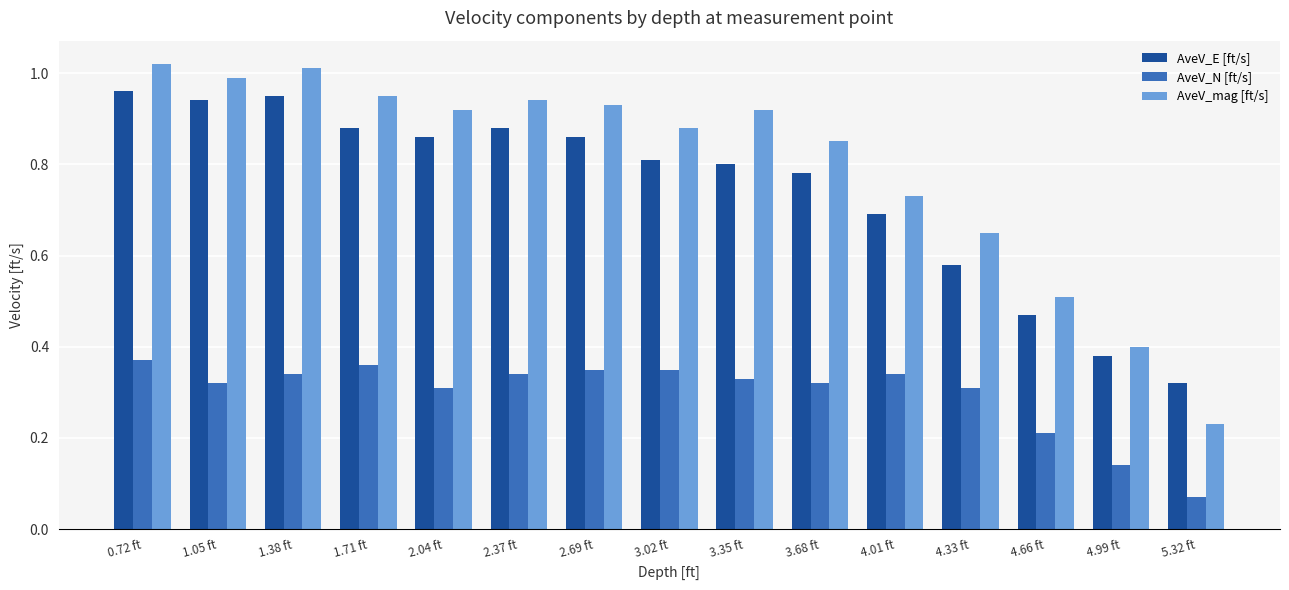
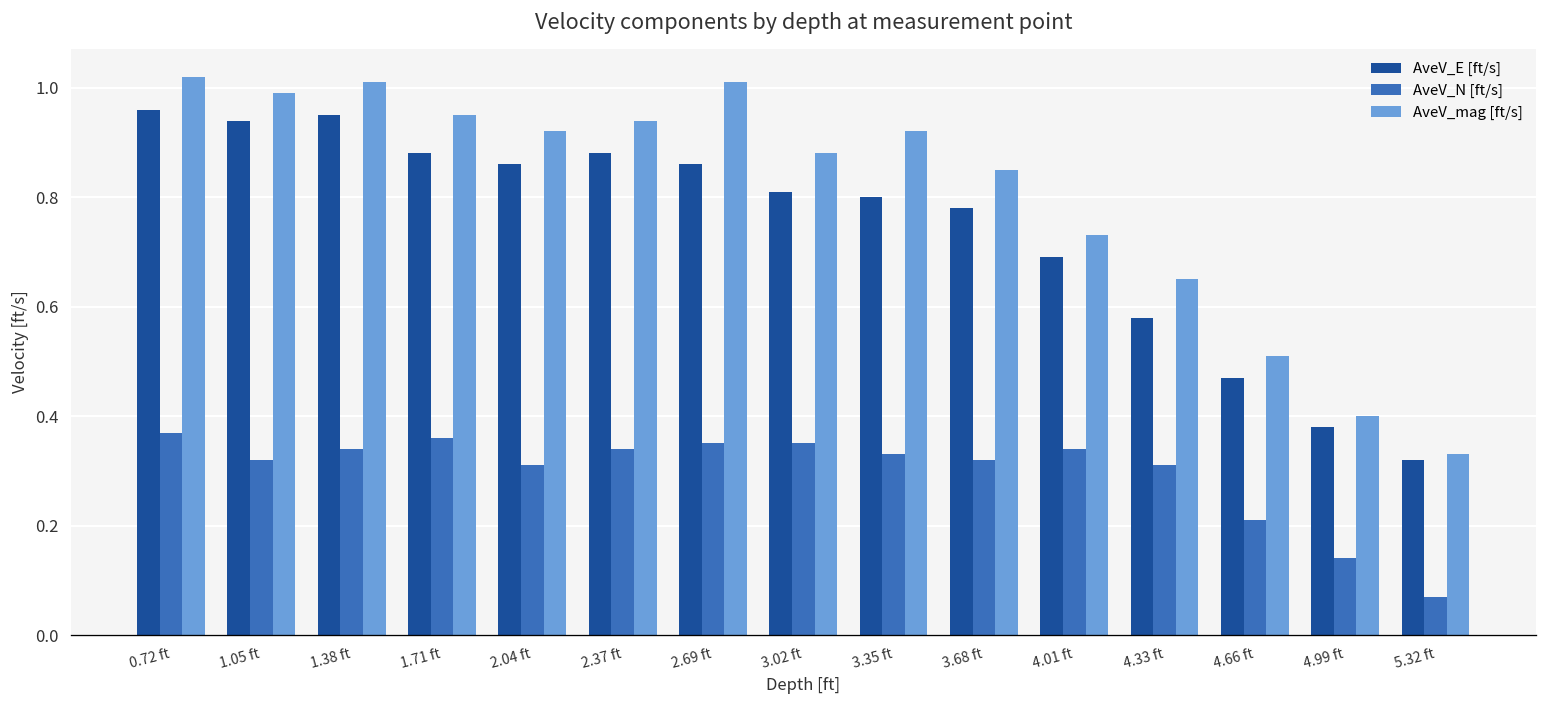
AveV_mag [ft/s], 2.69 ft: 0.93 -> 1.01
AveV_mag [ft/s], 5.32 ft: 0.23 -> 0.33
